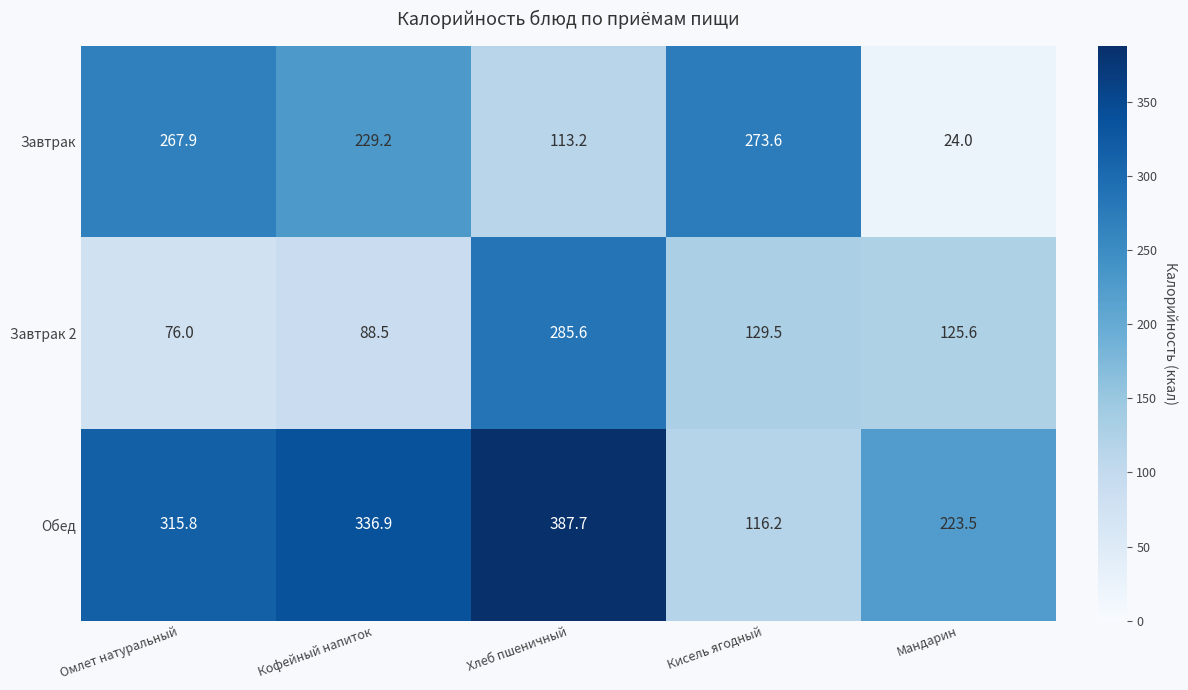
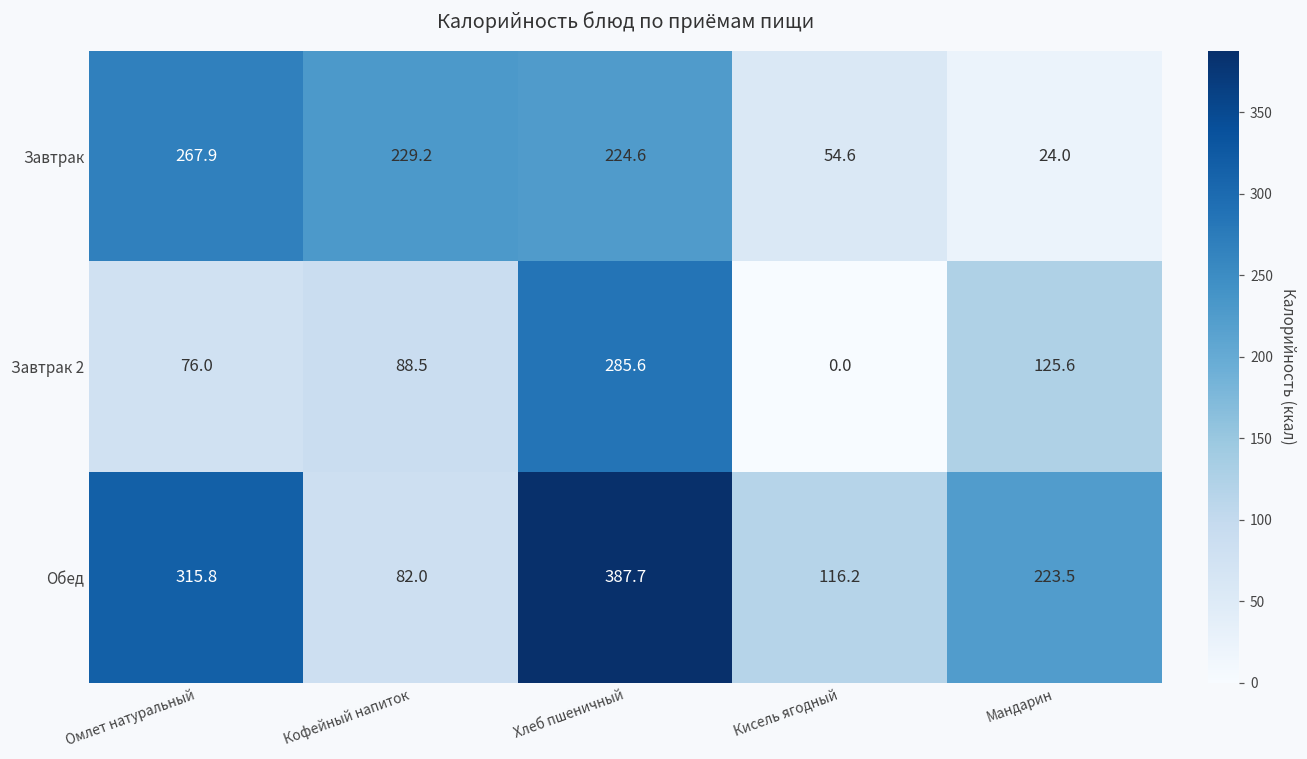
Завтрак, Хлеб пшеничный: 113.2 -> 224.6
Завтрак, Кисель ягодный: 273.6 -> 54.6
Завтрак 2, Кисель ягодный: 129.5 -> 0.0
Обед, Кофейный напиток: 336.9 -> 82.0
